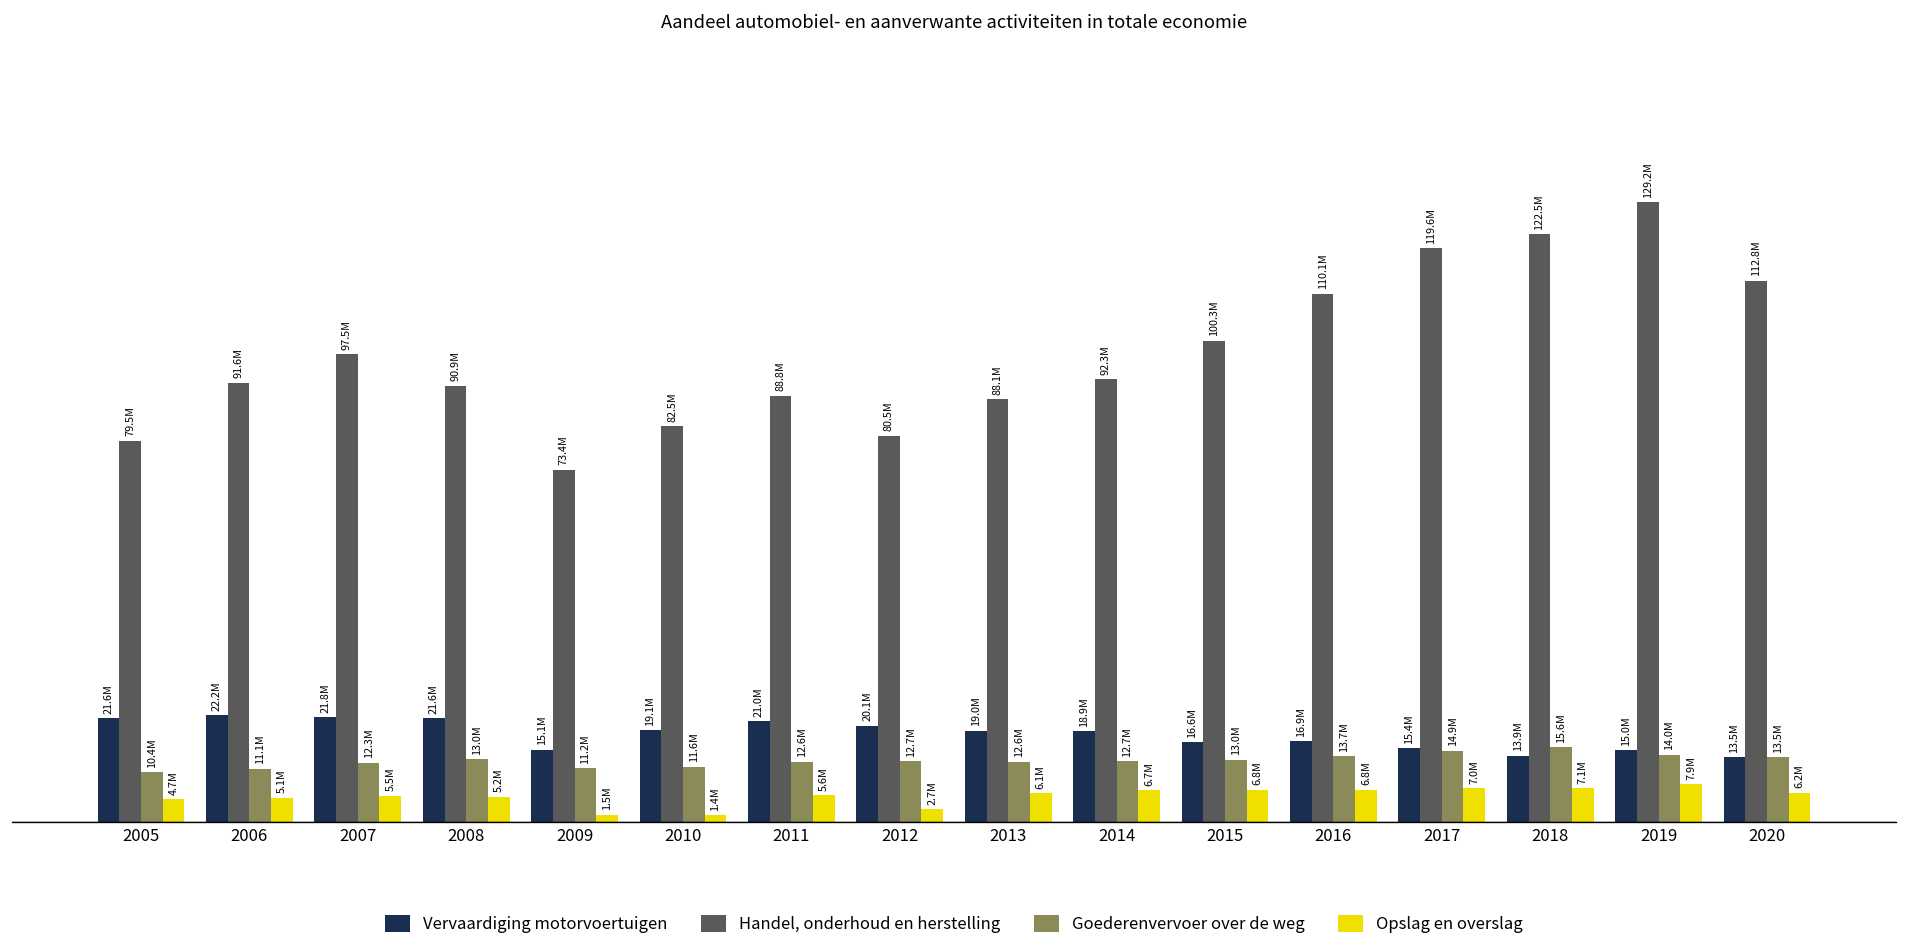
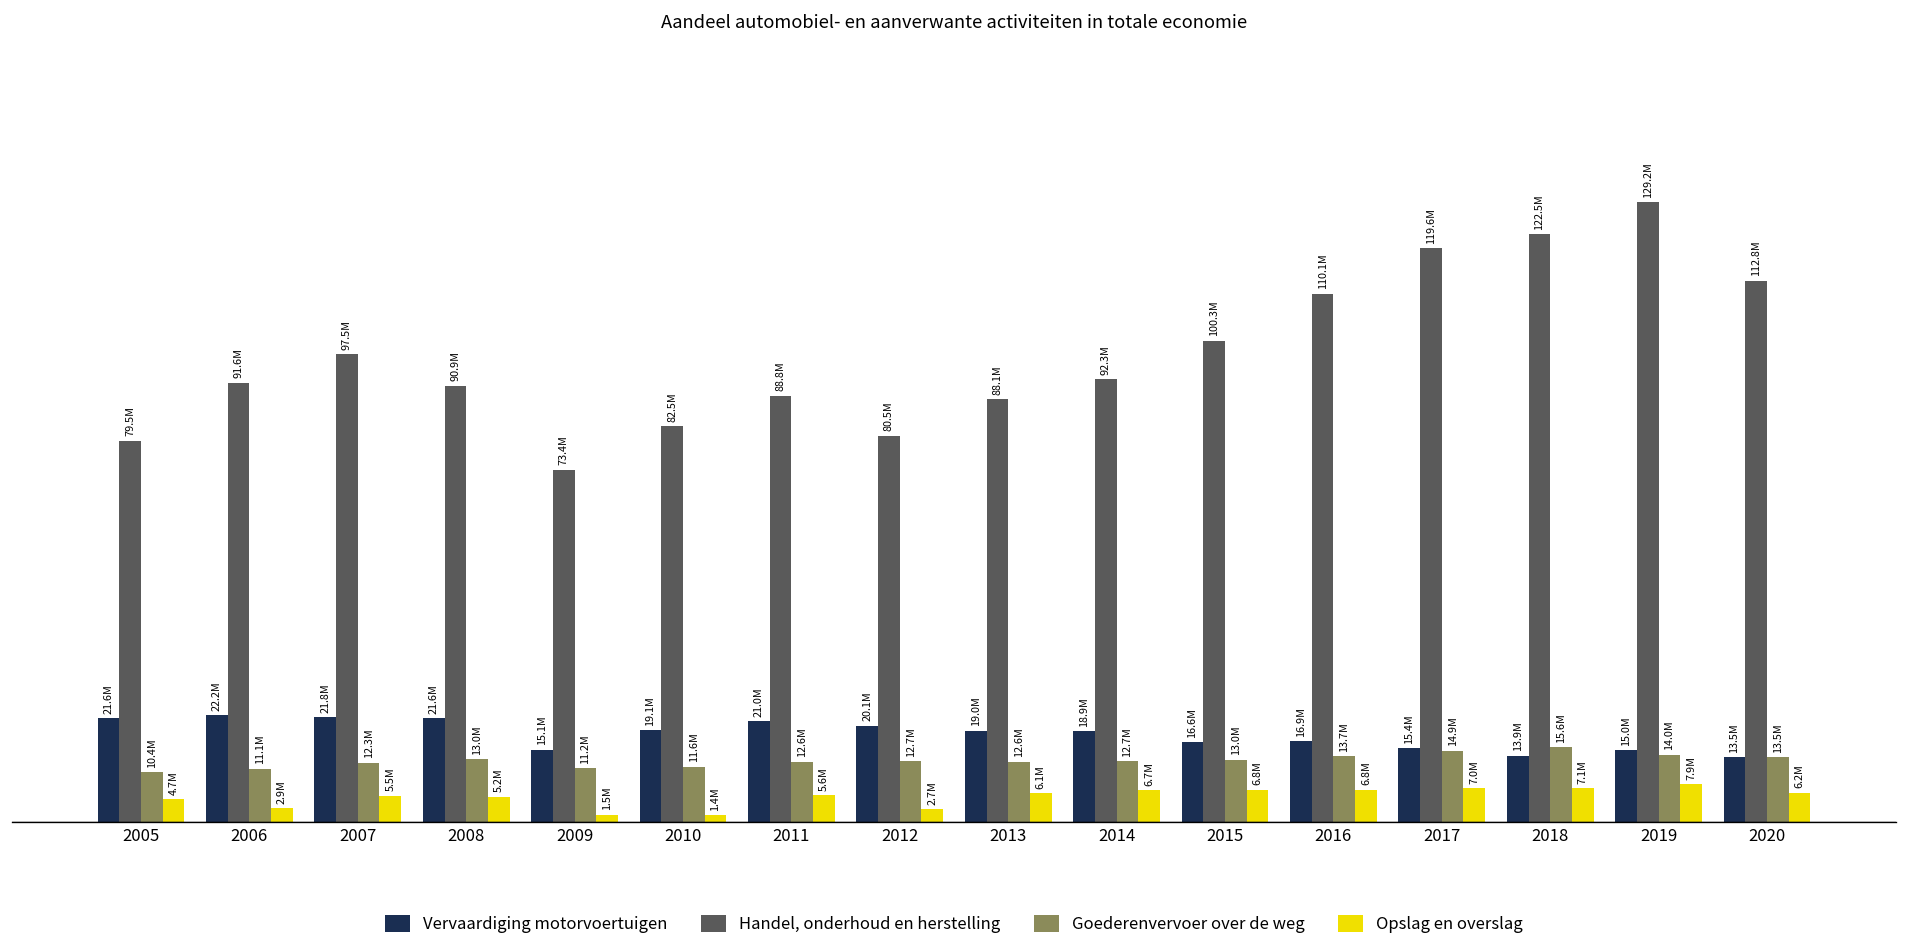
Opslag en overslag, 2006: 5.1M -> 2.9M
